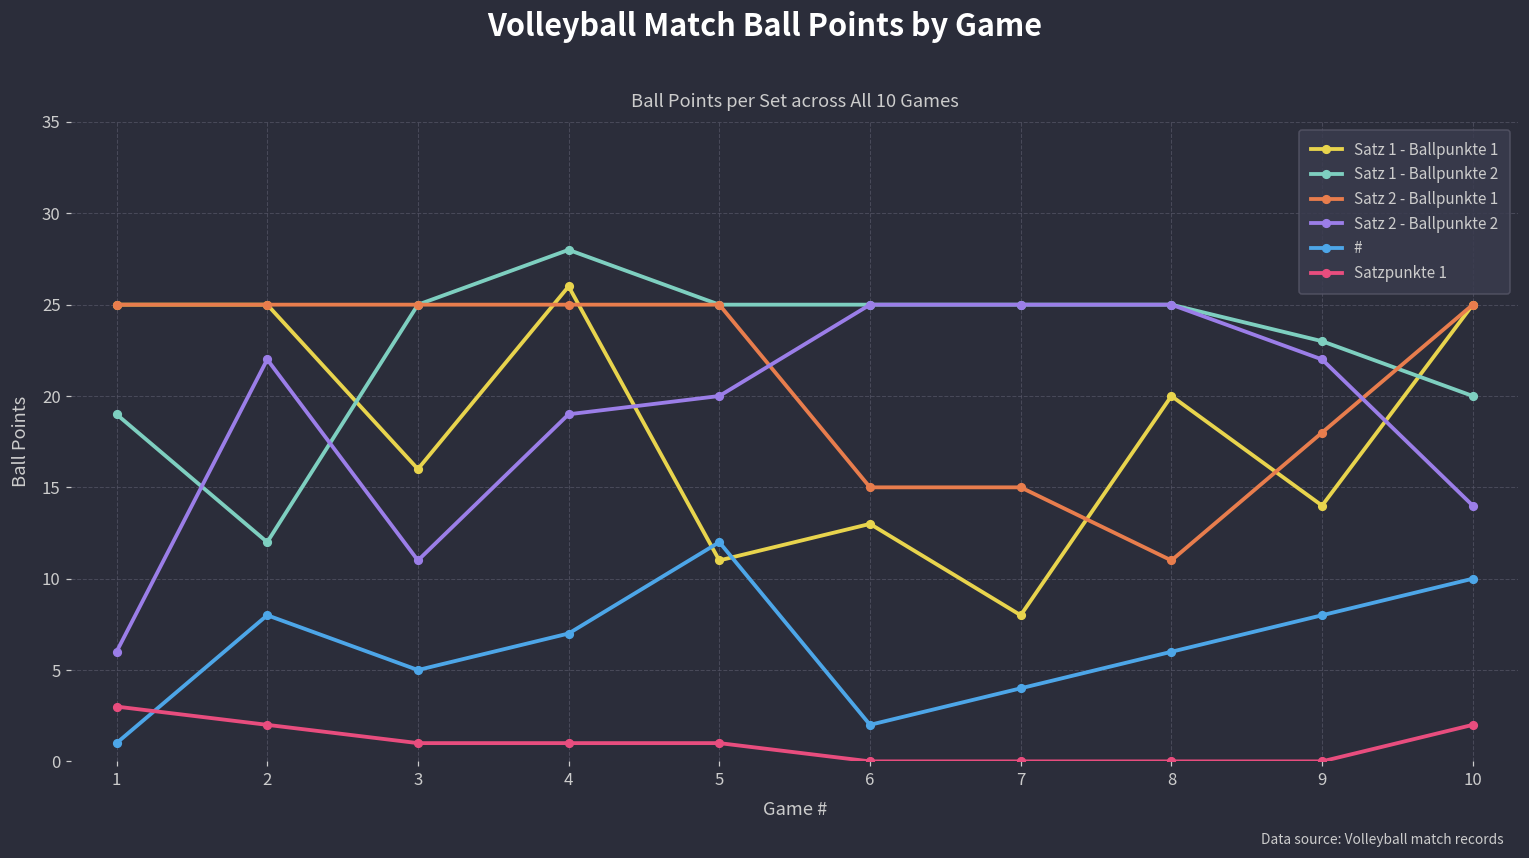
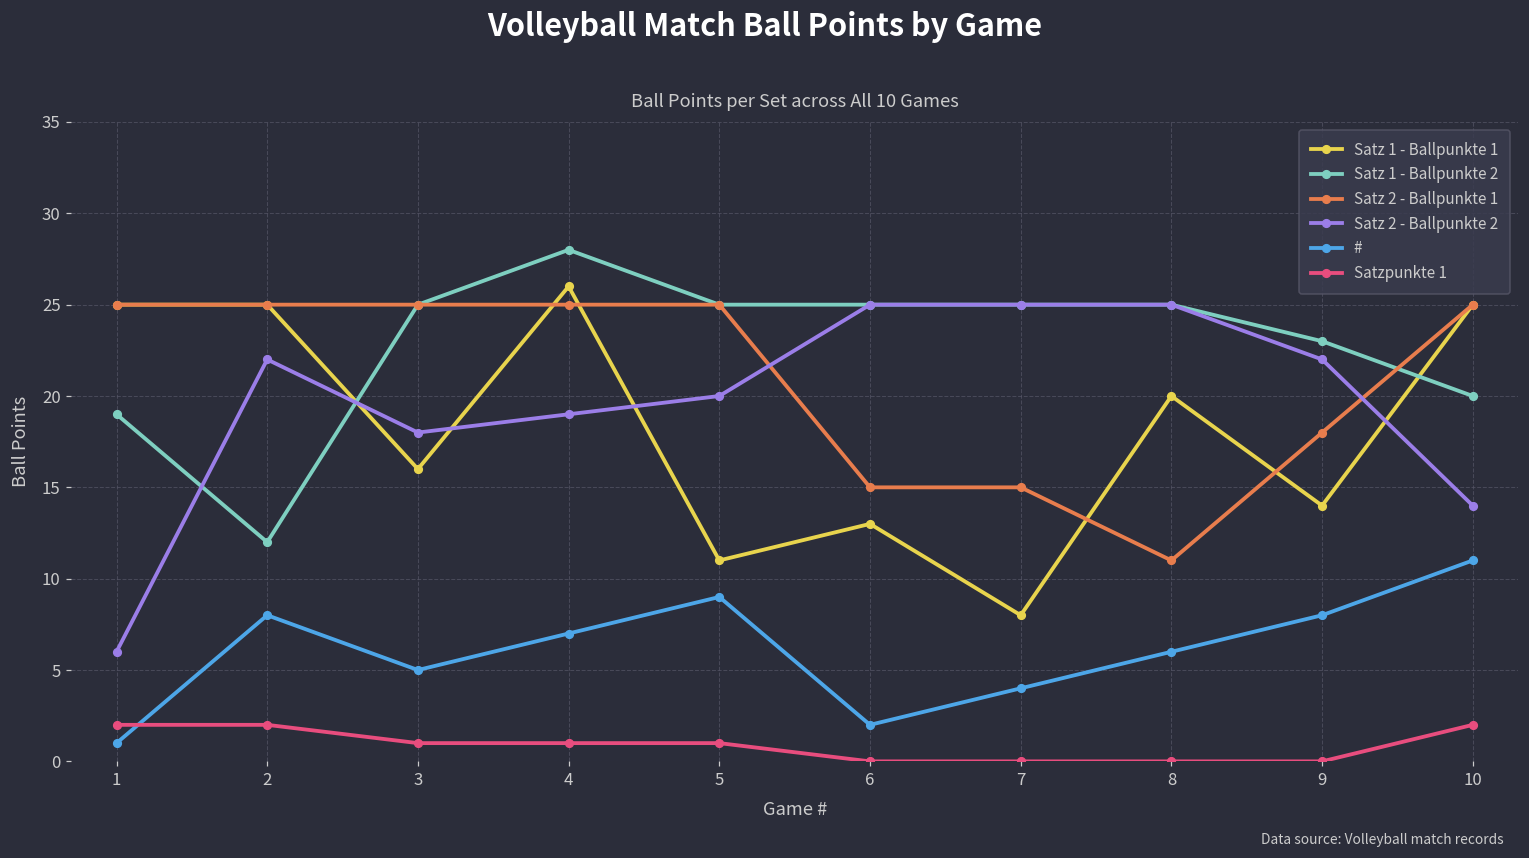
Satzpunkte 1, 1: 3 -> 2
Satz 2 - Ballpunkte 2, 3: 11 -> 18
#, 5: 12 -> 9
#, 10: 10 -> 11
